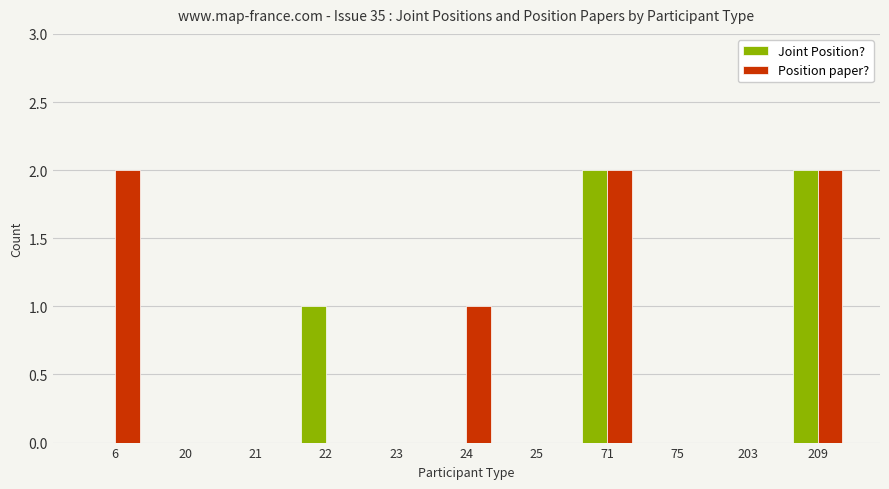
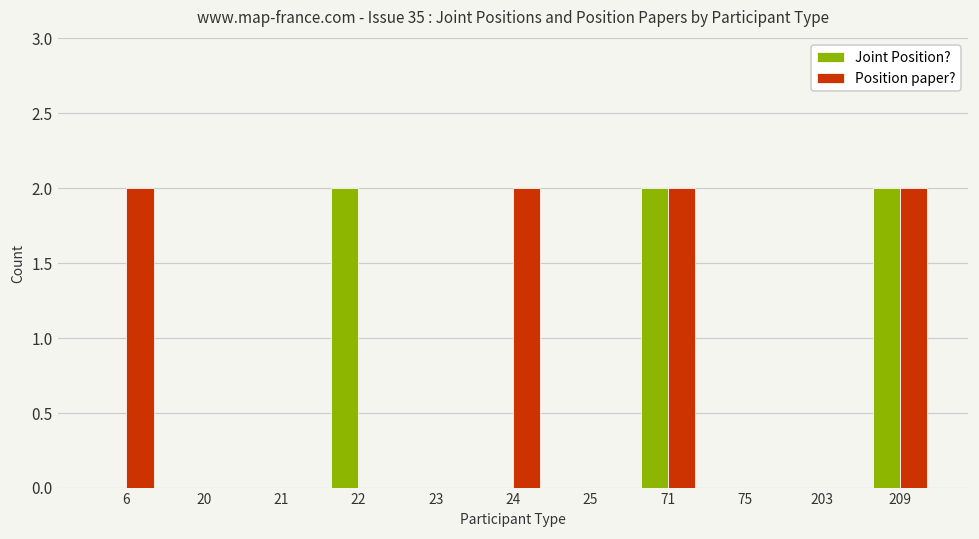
Joint Position?, 22: 1 -> 2
Position paper?, 24: 1 -> 2
